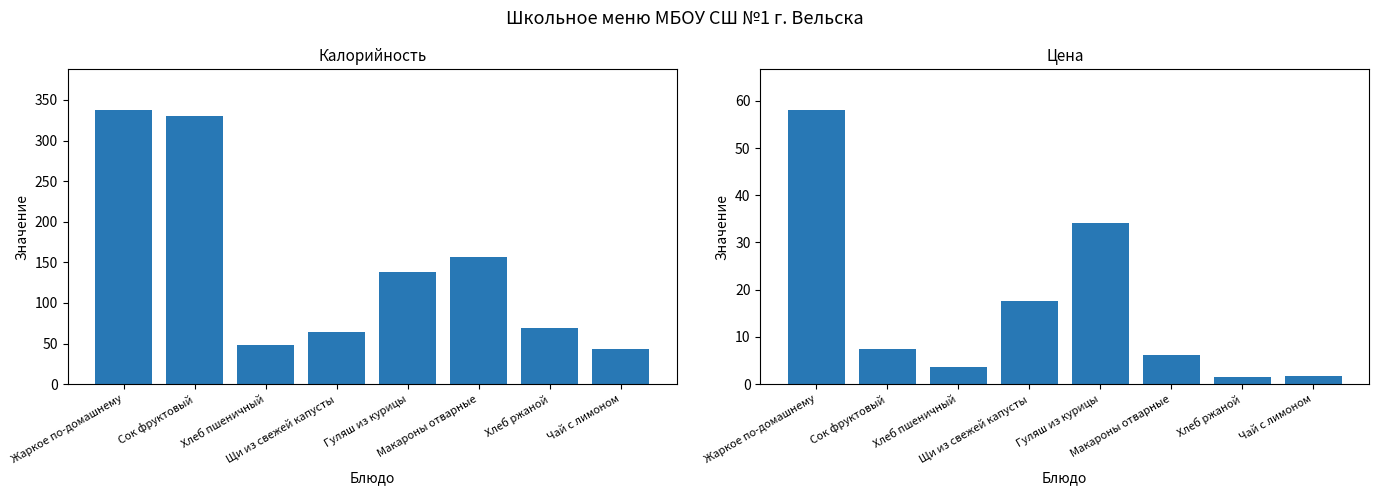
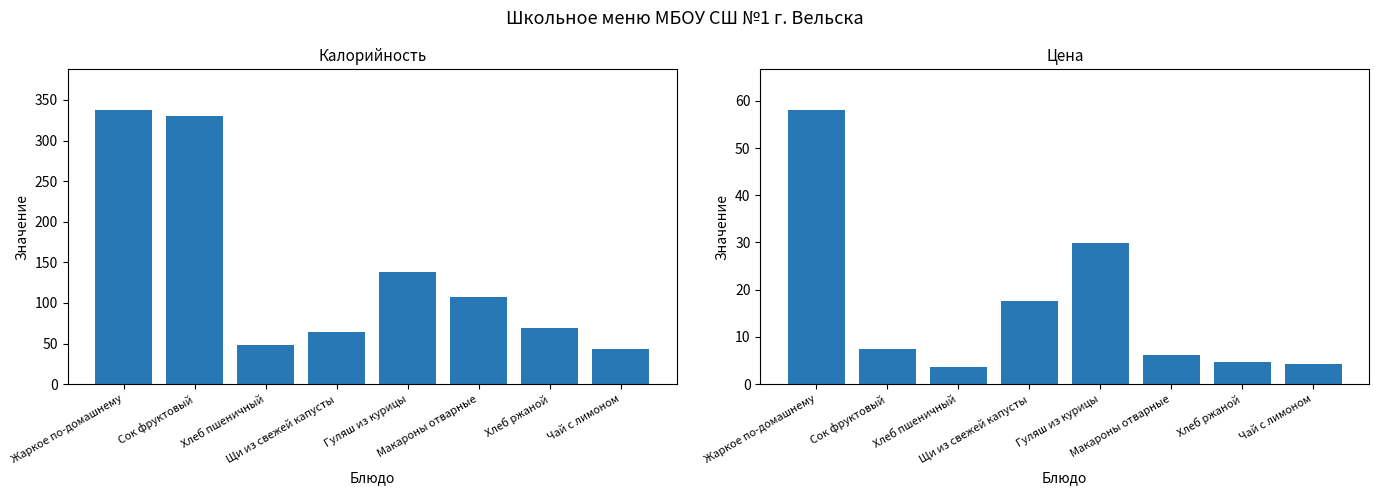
Калорийность, Макароны отварные: 160 -> 110
Цена, Гуляш из курицы: 34 -> 30
Цена, Хлеб ржаной: 2 -> 5
Цена, Чай с лимоном: 2 -> 4
